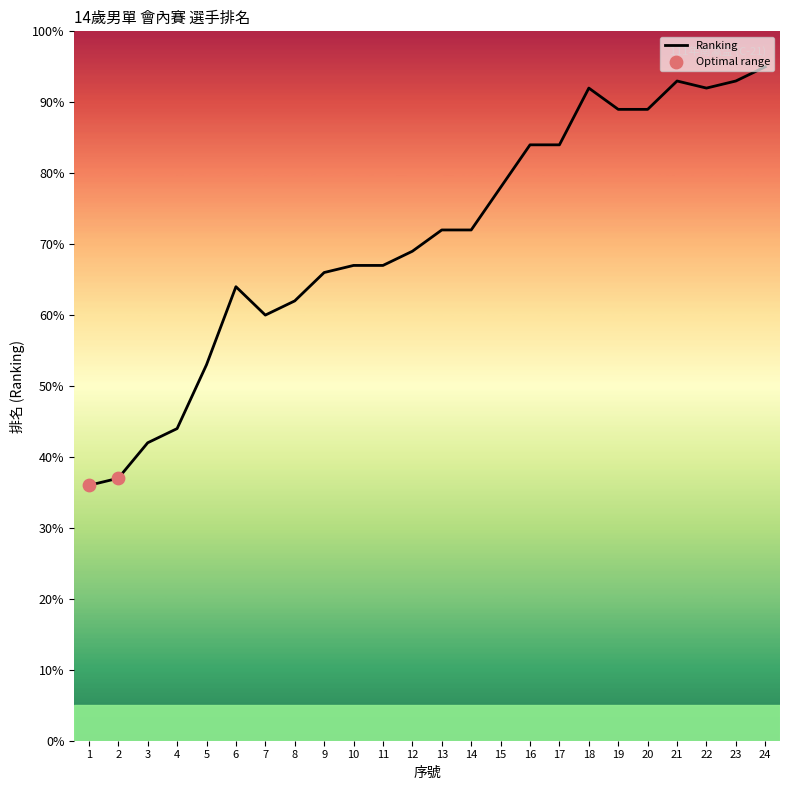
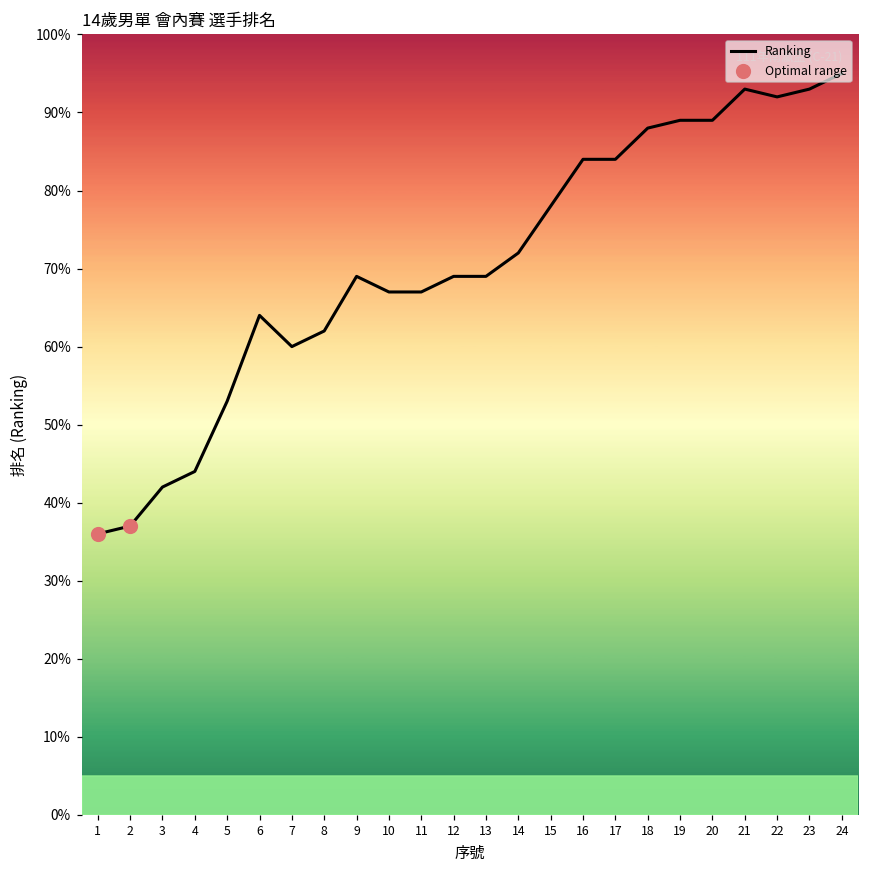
Ranking, 9: 66% -> 69%
Ranking, 13: 72% -> 69%
Ranking, 18: 92% -> 88%
